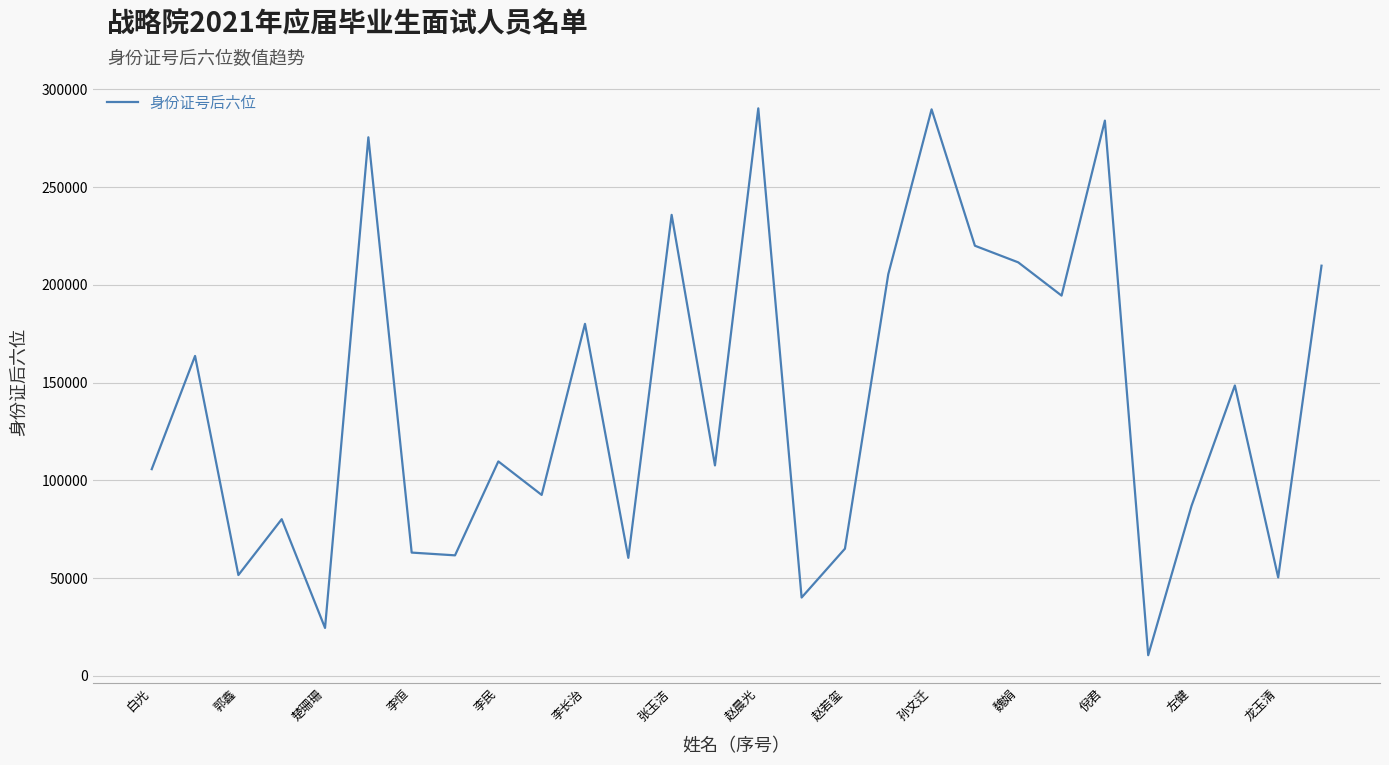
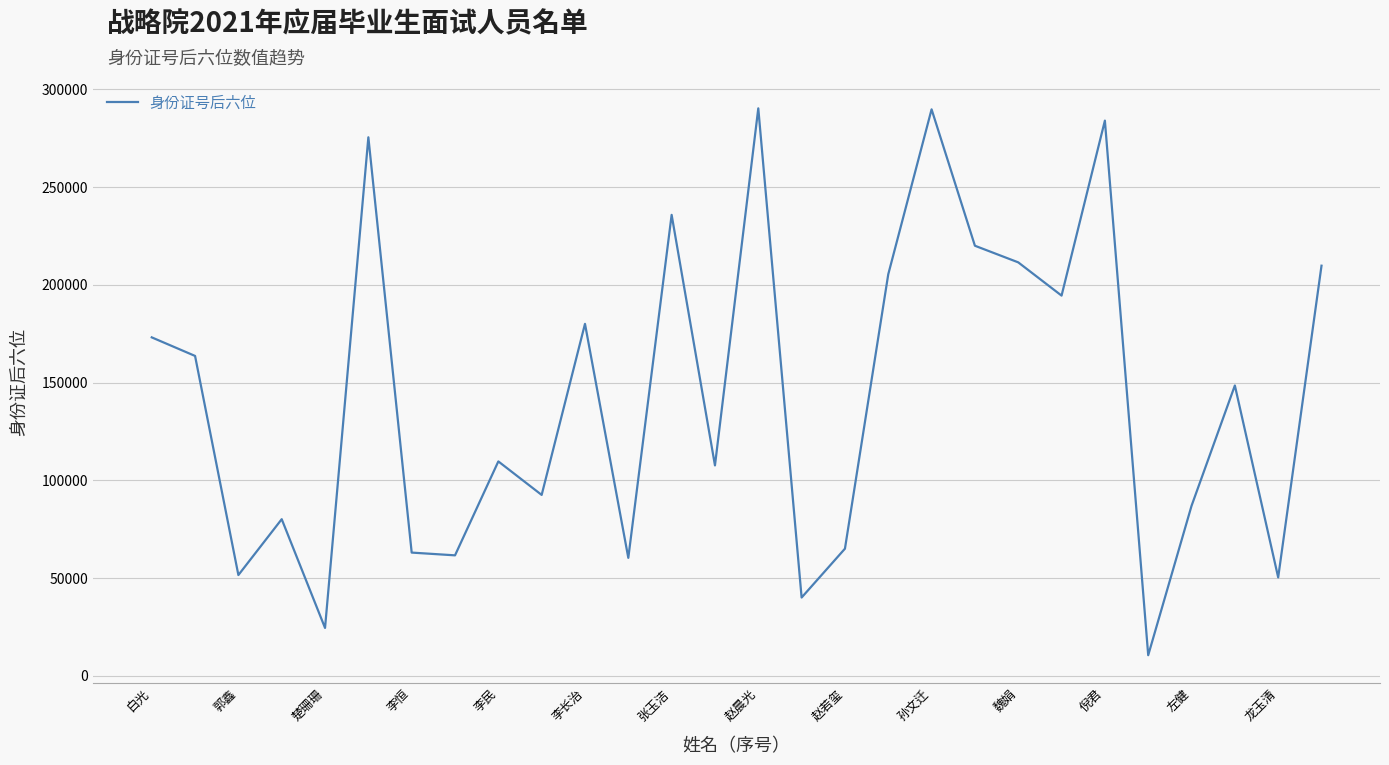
白光: 106000 -> 173000
